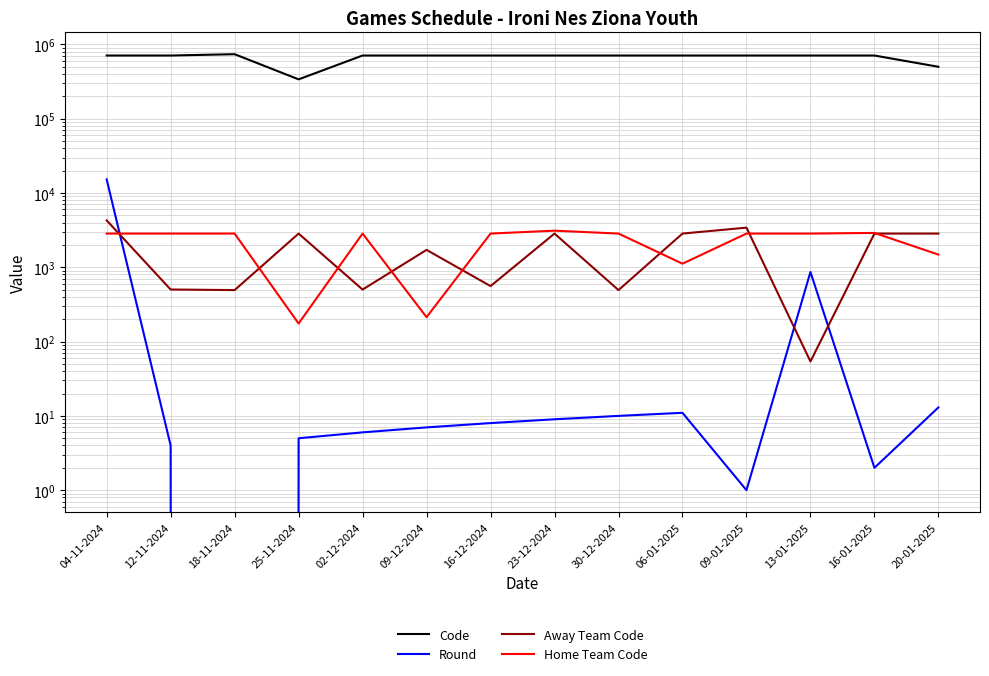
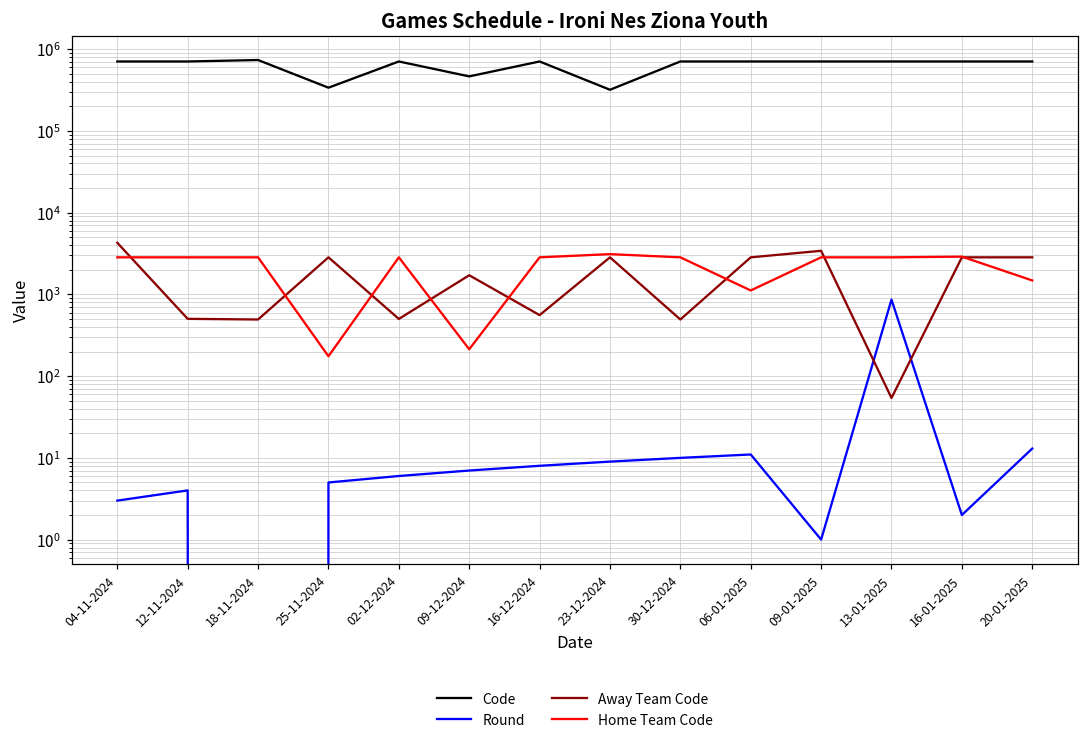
Round, 04-11-2024: 15000 -> 3
Code, 09-12-2024: 700000 -> 500000
Code, 23-12-2024: 700000 -> 320000
Code, 20-01-2025: 500000 -> 700000
